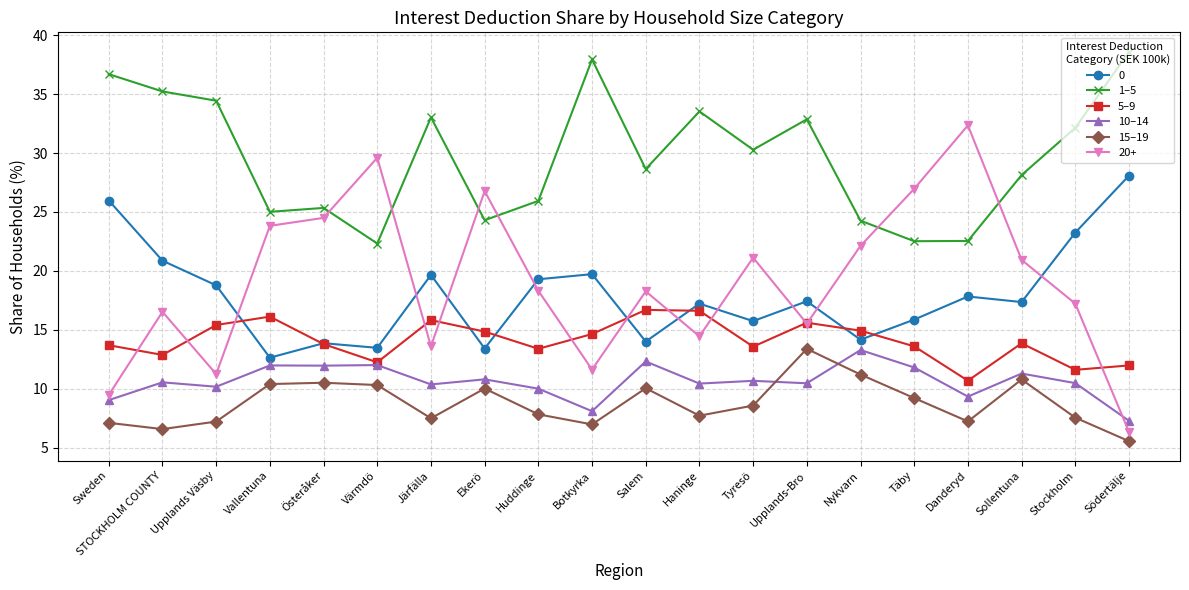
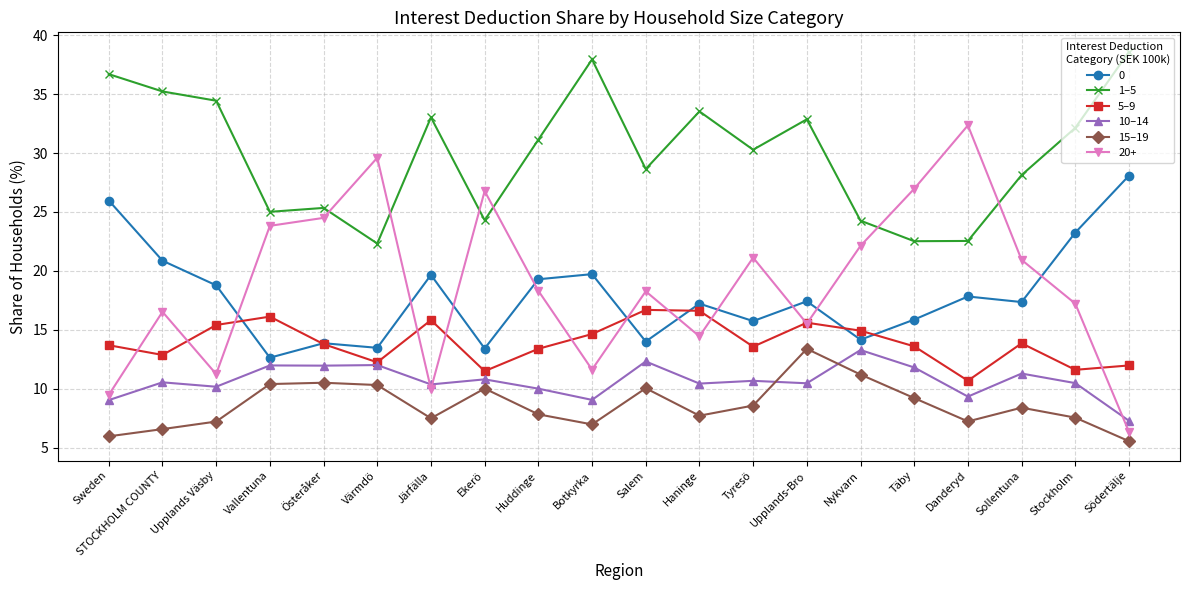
15–19, Sweden: 7.1 -> 6.0
20+, Järfälla: 13.6 -> 10.0
5–9, Ekerö: 14.9 -> 11.5
1–5, Huddinge: 25.9 -> 31.1
10–14, Botkyrka: 8.1 -> 9.1
15–19, Sollentuna: 10.8 -> 8.4
